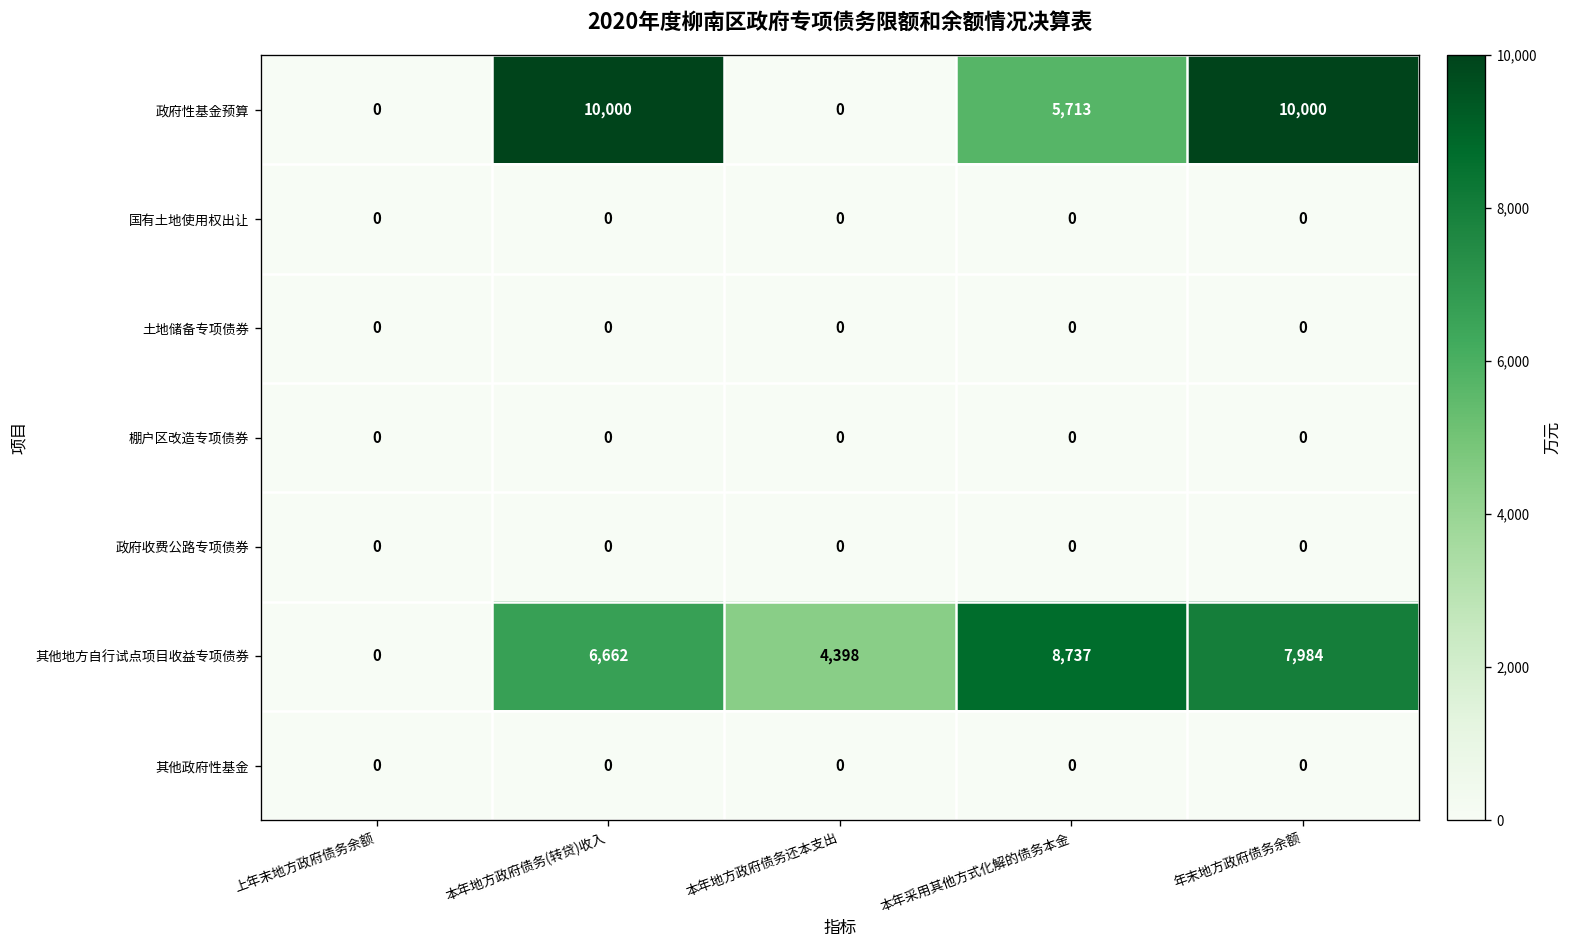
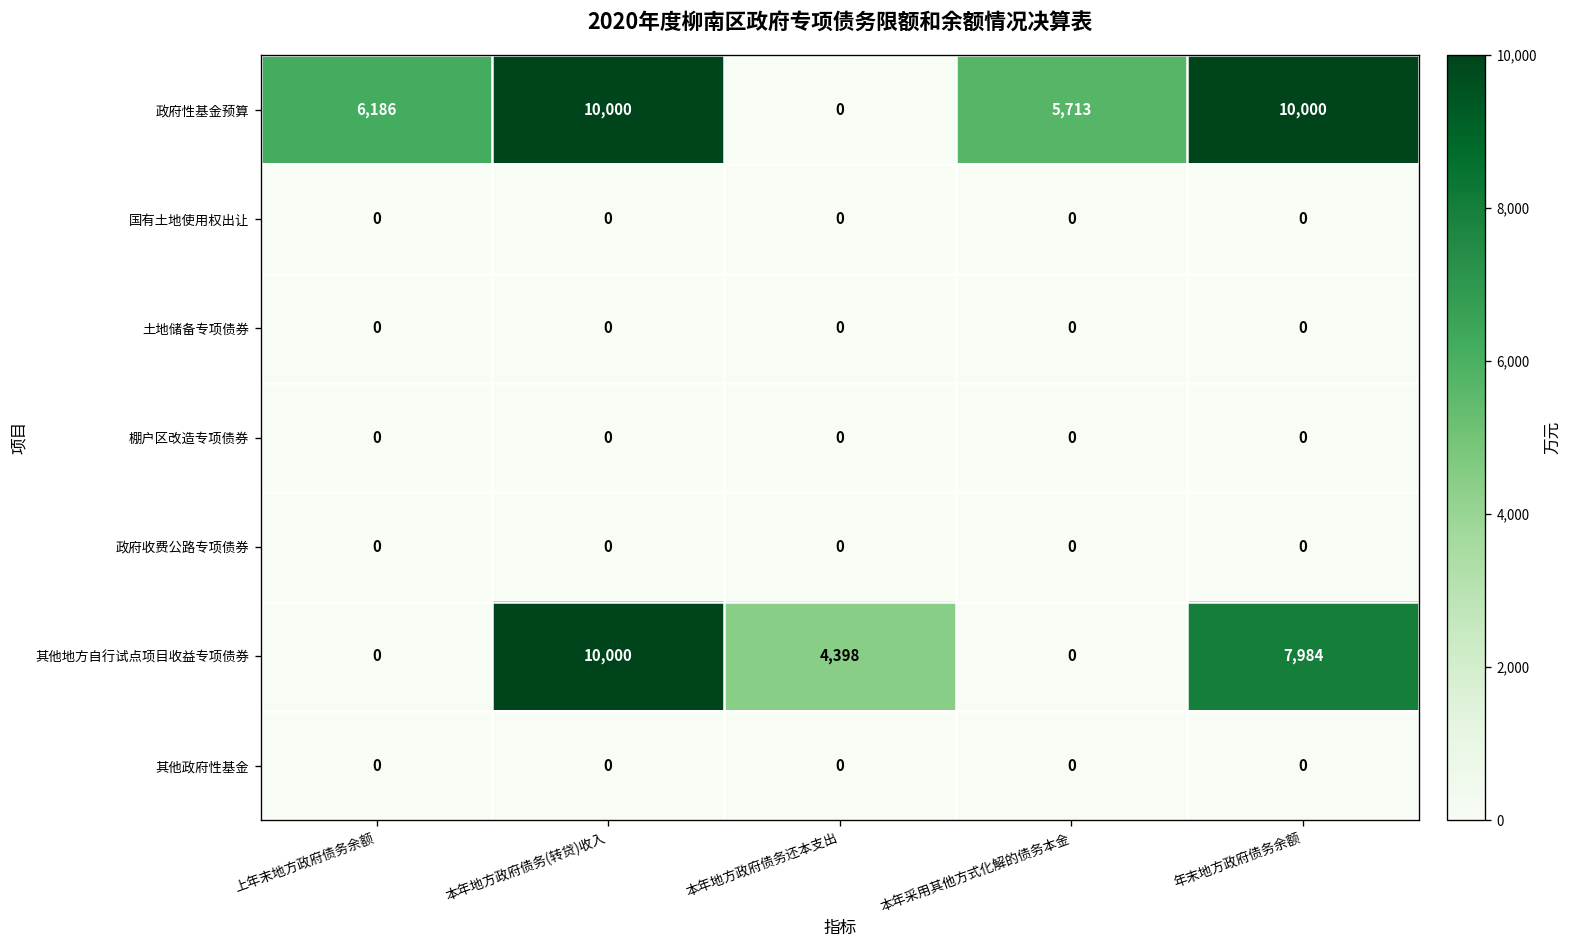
政府性基金预算, 上年末地方政府债务余额: 0 -> 6,186
其他地方自行试点项目收益专项债券, 本年地方政府债务(转贷)收入: 6,662 -> 10,000
其他地方自行试点项目收益专项债券, 本年采用其他方式化解的债务本金: 8,737 -> 0
